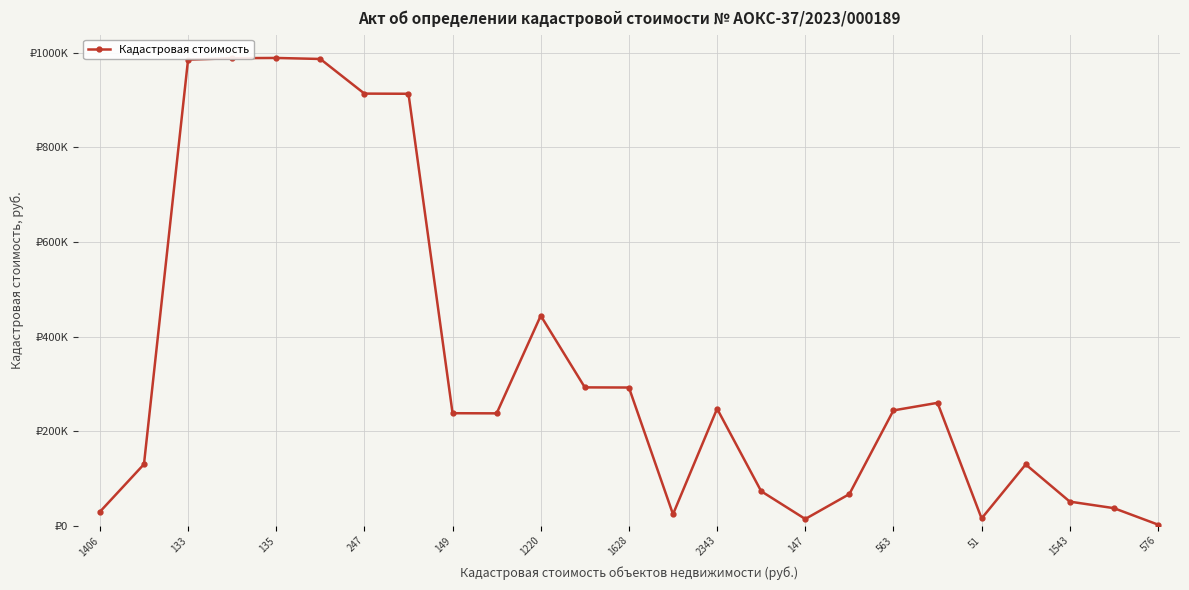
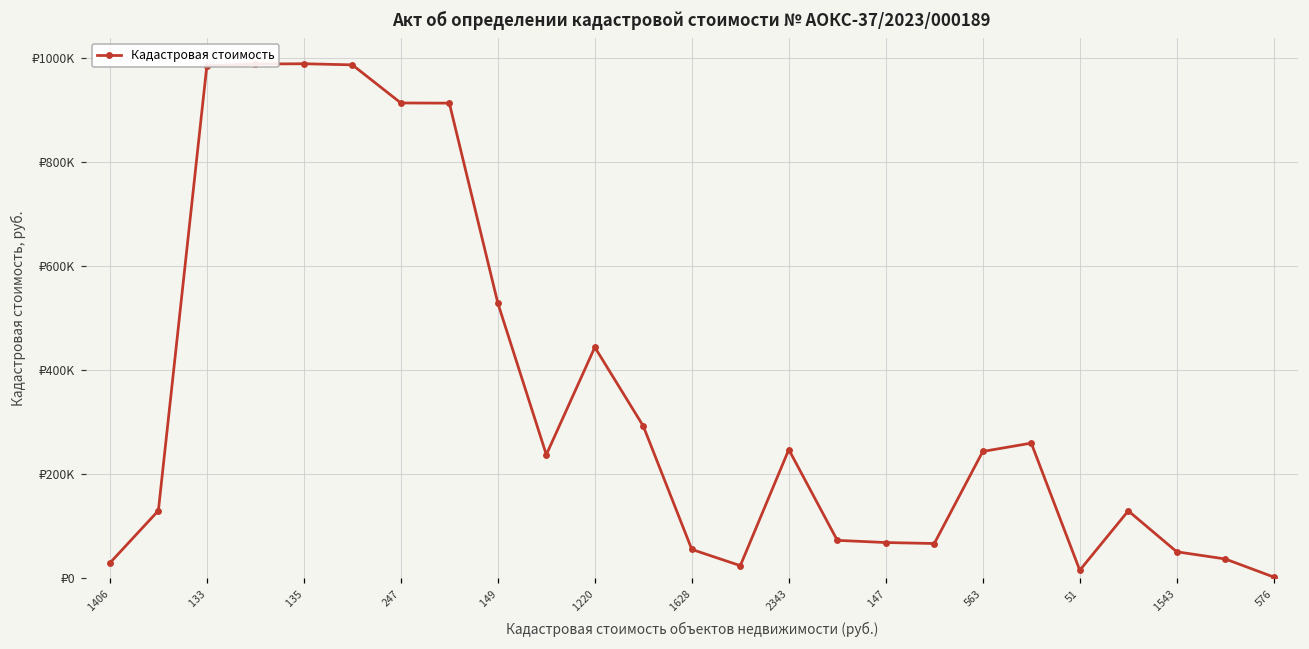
149: ₽240000 -> ₽530000
1628: ₽290000 -> ₽60000
147: ₽10000 -> ₽70000
